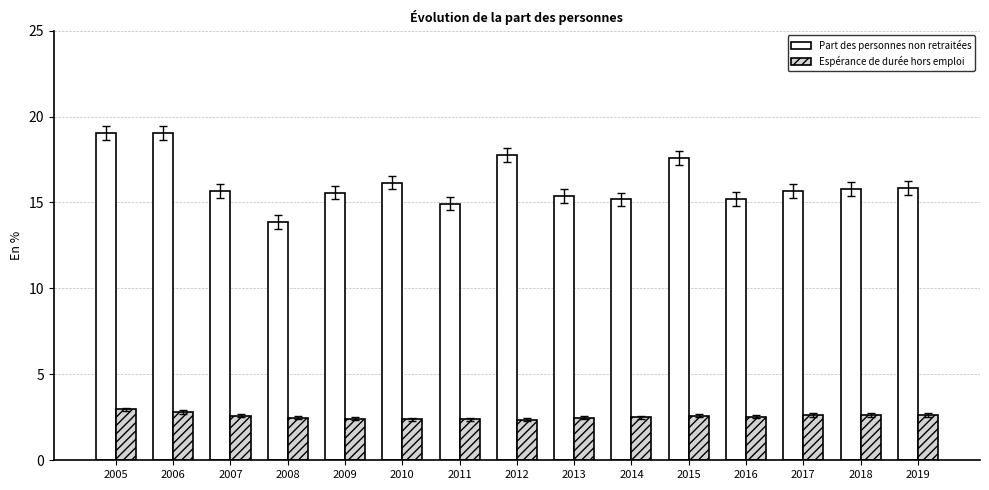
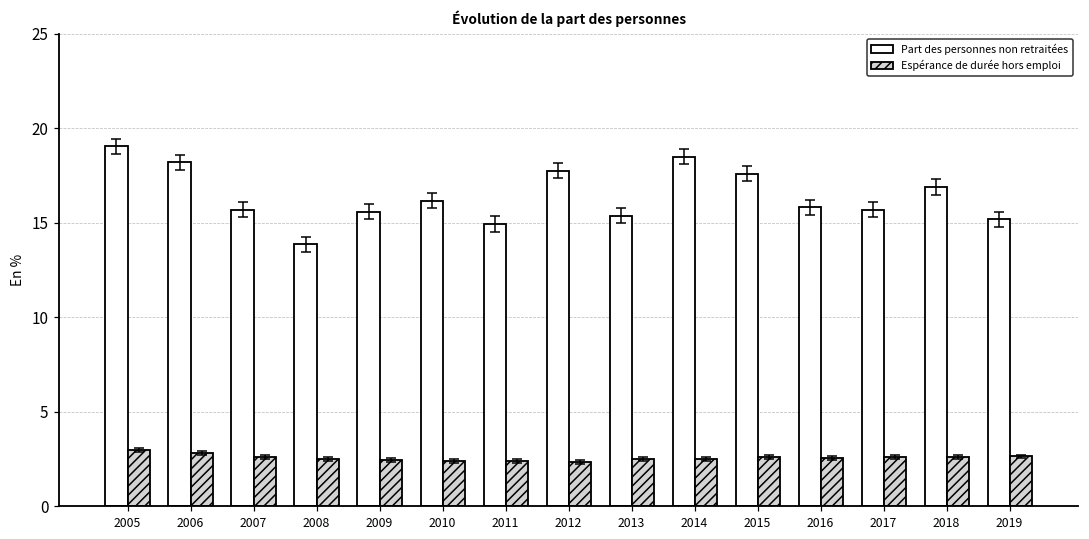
Part des personnes non retraitées, 2006: 19.0 -> 18.2
Part des personnes non retraitées, 2014: 15.2 -> 18.5
Part des personnes non retraitées, 2016: 15.2 -> 15.8
Part des personnes non retraitées, 2018: 15.8 -> 16.9
Part des personnes non retraitées, 2019: 15.9 -> 15.2
